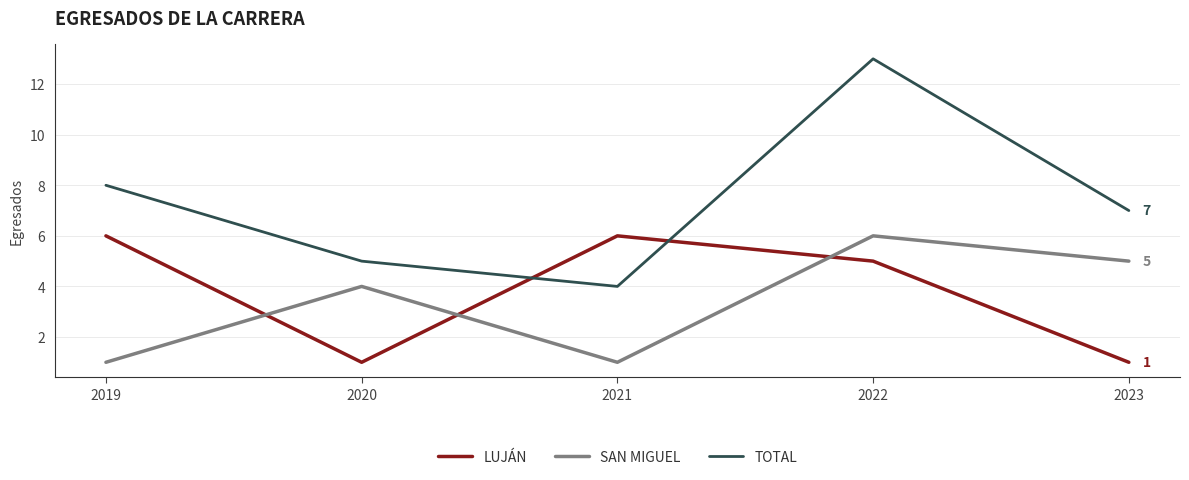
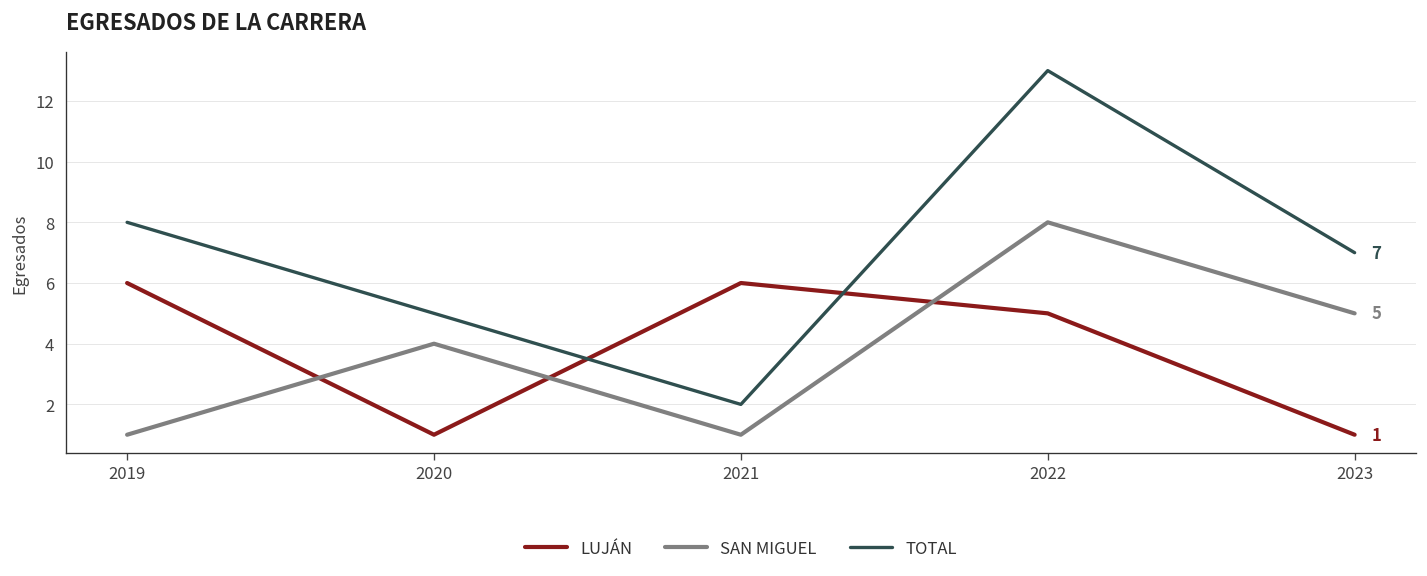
TOTAL, 2021: 4 -> 2
SAN MIGUEL, 2022: 6 -> 8
